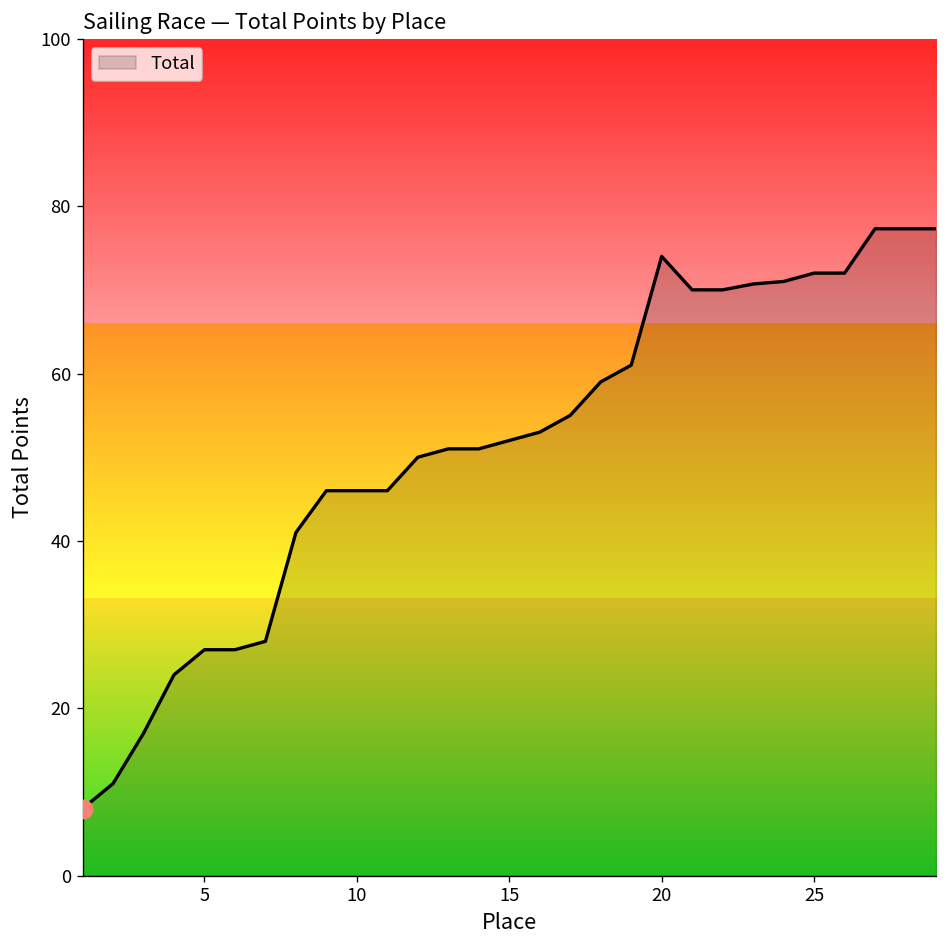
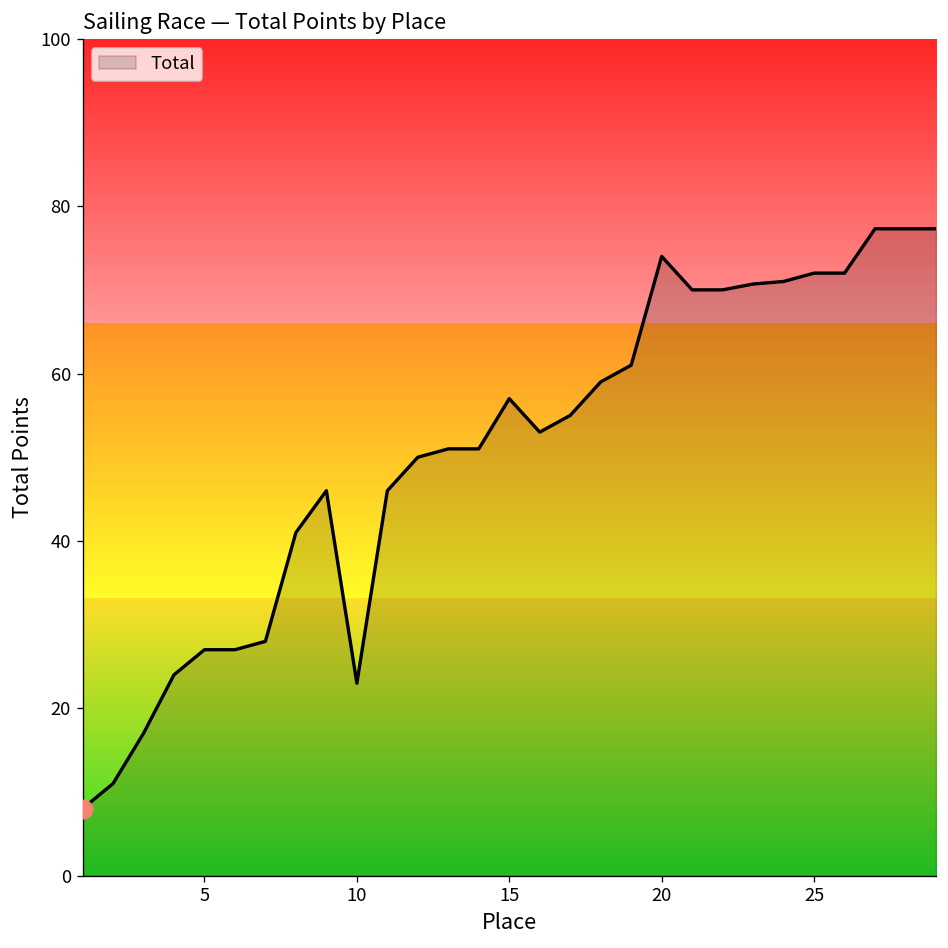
Total, 10: 46 -> 23
Total, 15: 52 -> 57
